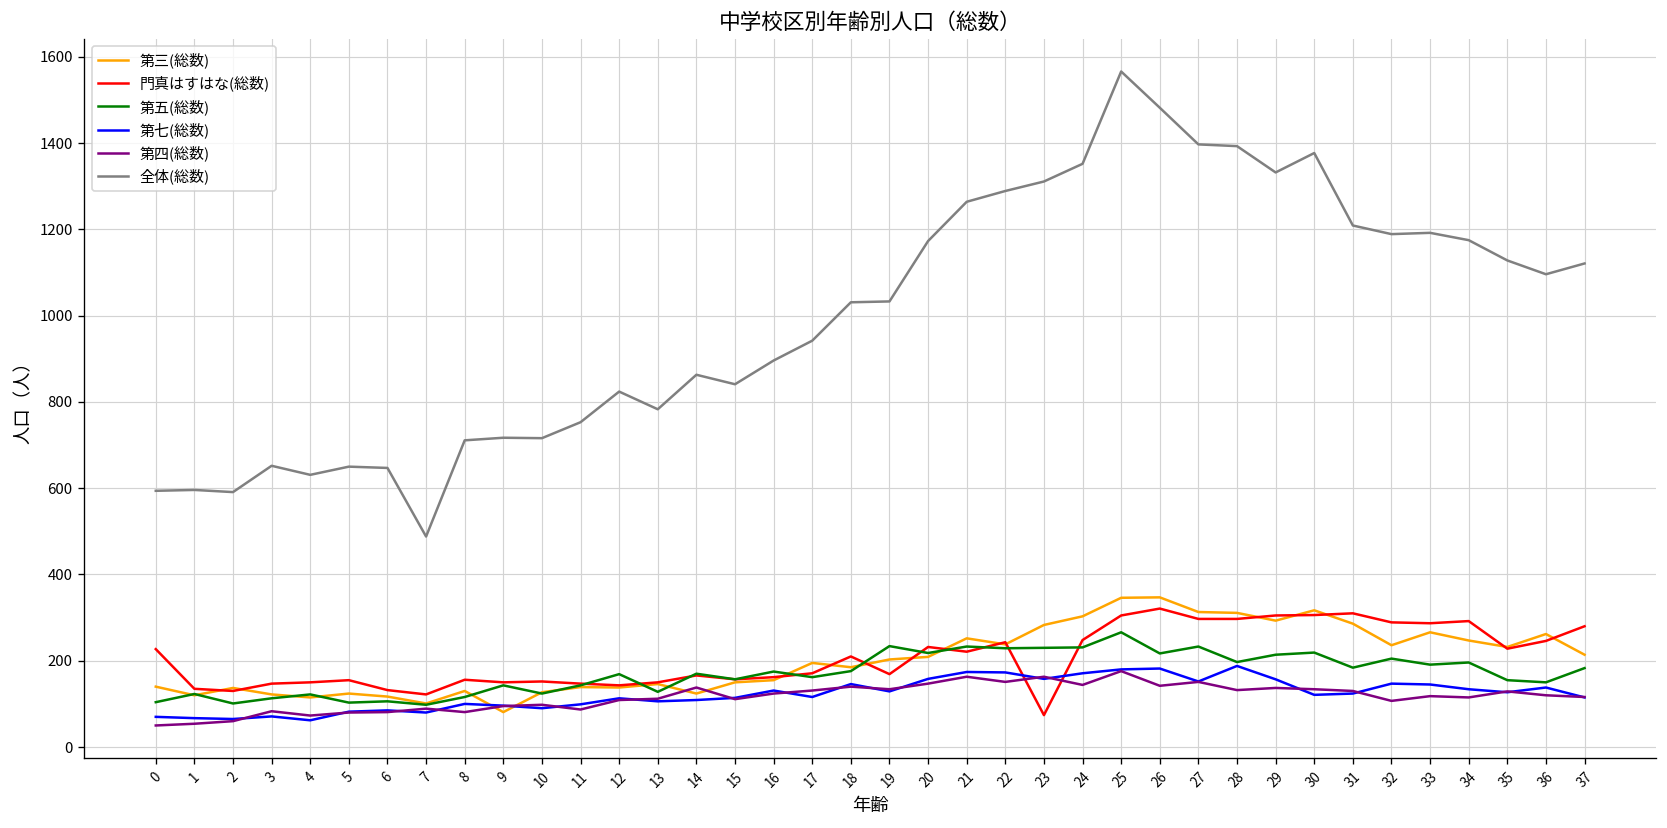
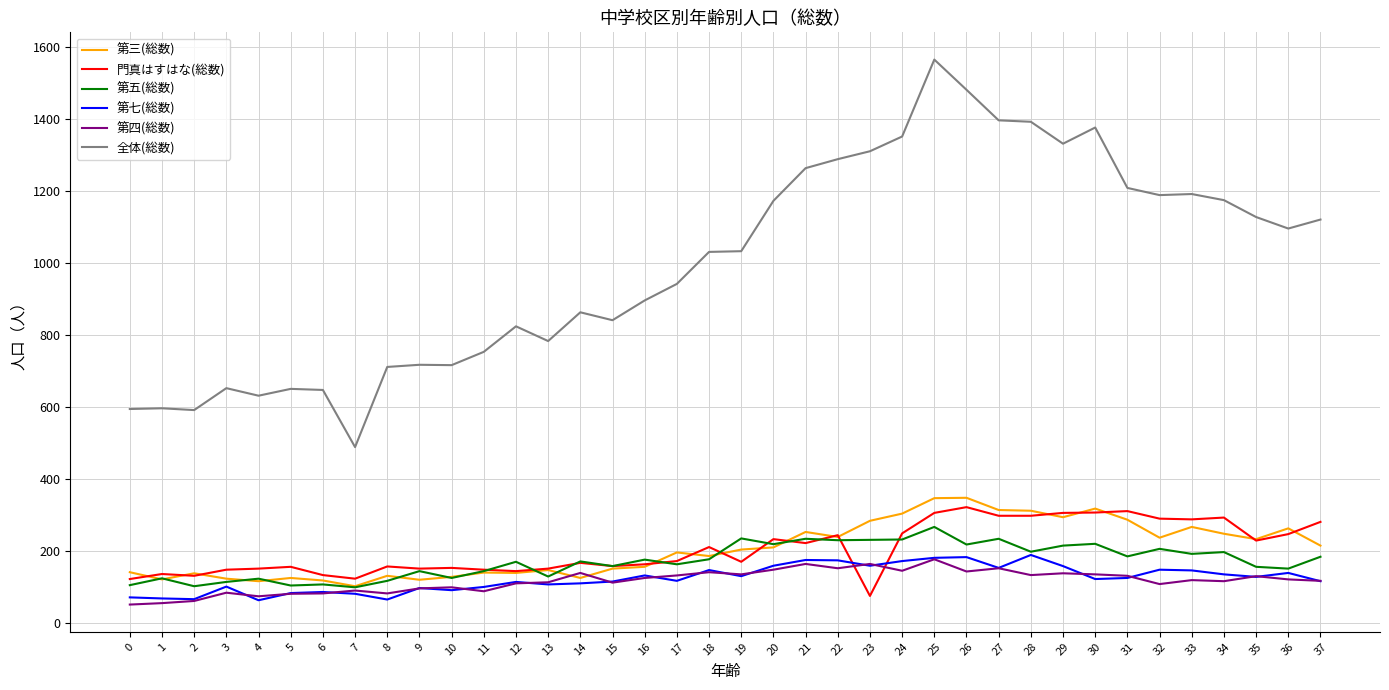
門真はすはな(総数), 0: 230 -> 120
第七(総数), 3: 70 -> 100
第七(総数), 8: 100 -> 60
第三(総数), 9: 80 -> 120
